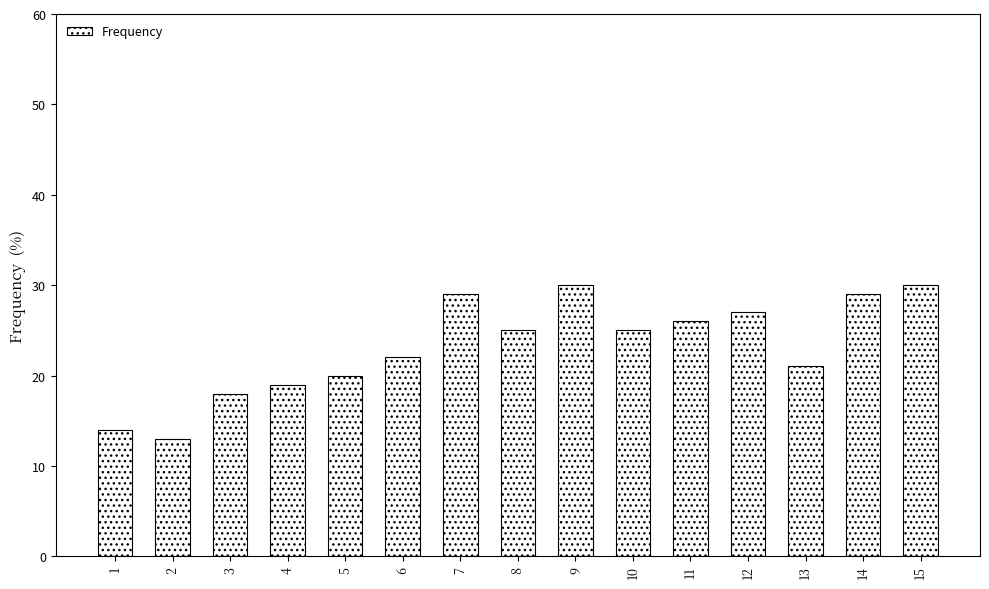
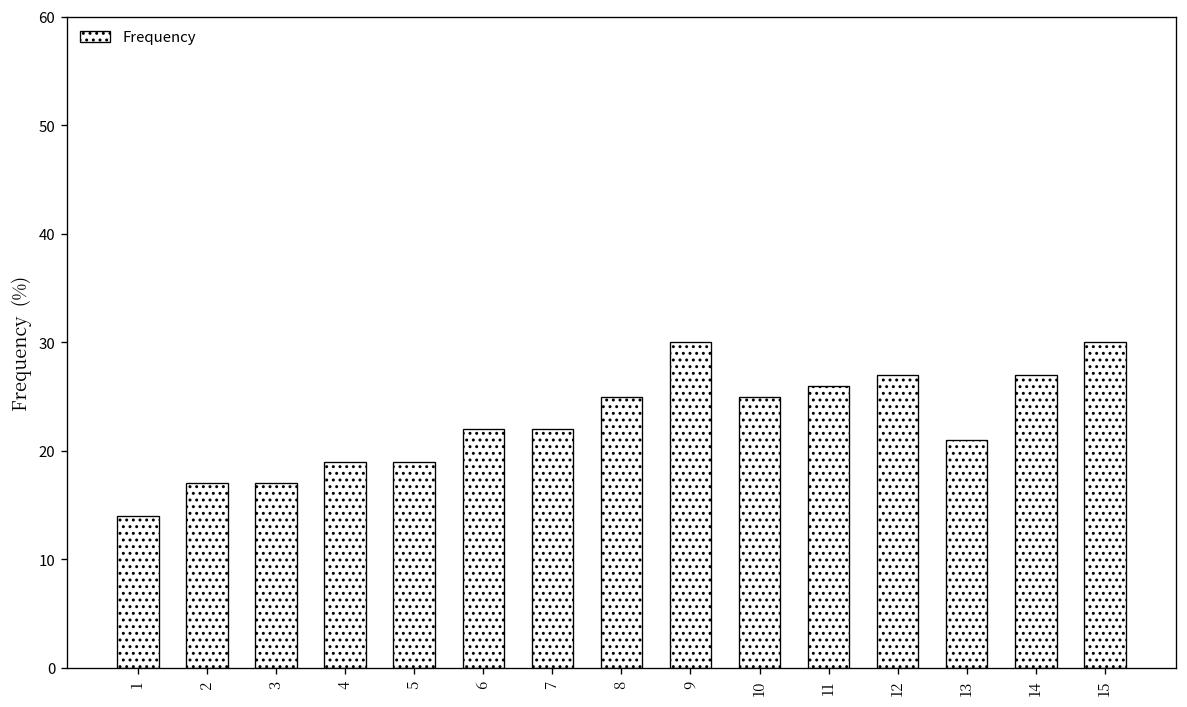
2: 13 -> 17
3: 18 -> 17
5: 20 -> 19
7: 29 -> 22
14: 29 -> 27
